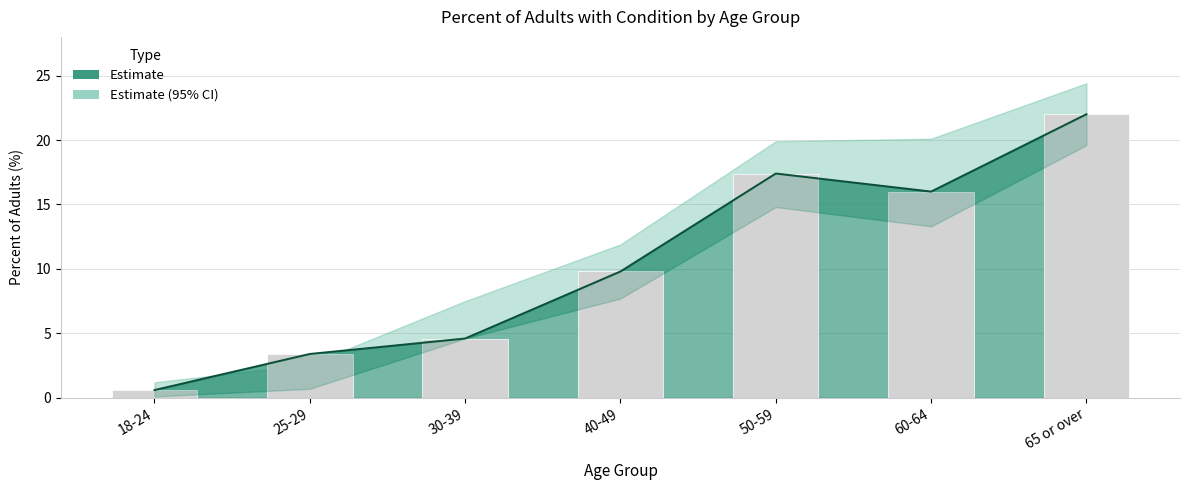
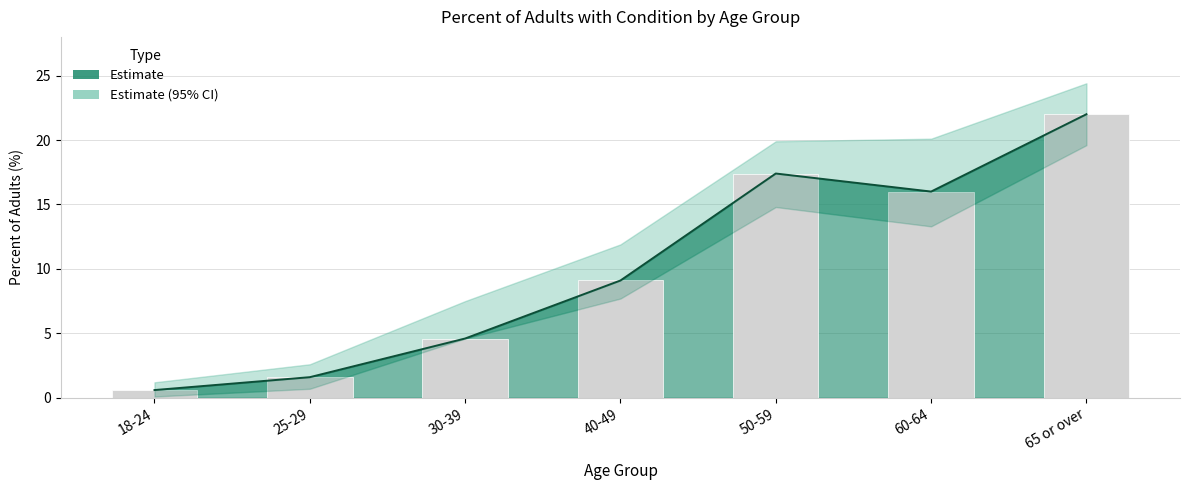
Estimate, 25-29: 3.4 -> 1.6
Estimate, 40-49: 9.8 -> 9.1
